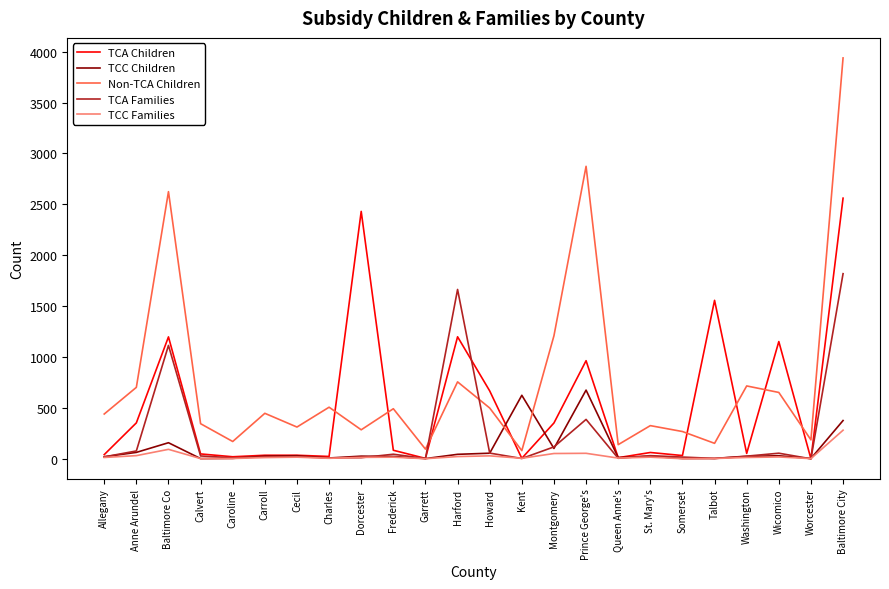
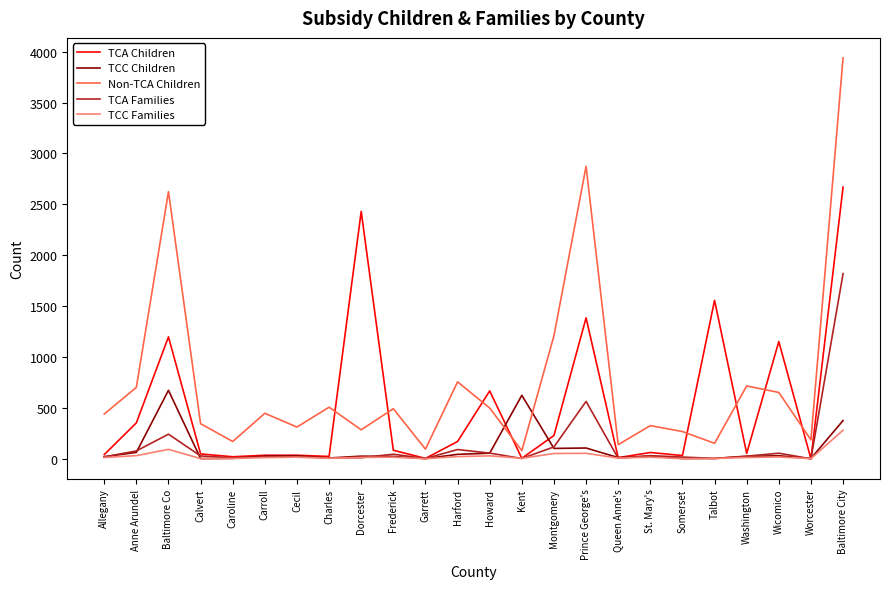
TCC Children, Baltimore Co: 160 -> 670
TCA Families, Baltimore Co: 1110 -> 240
TCA Children, Harford: 1200 -> 170
TCA Families, Harford: 1660 -> 90
TCA Children, Montgomery: 350 -> 230
TCA Children, Prince George's: 960 -> 1390
TCC Children, Prince George's: 680 -> 110
TCA Families, Prince George's: 390 -> 560
TCA Children, Baltimore City: 2560 -> 2670
